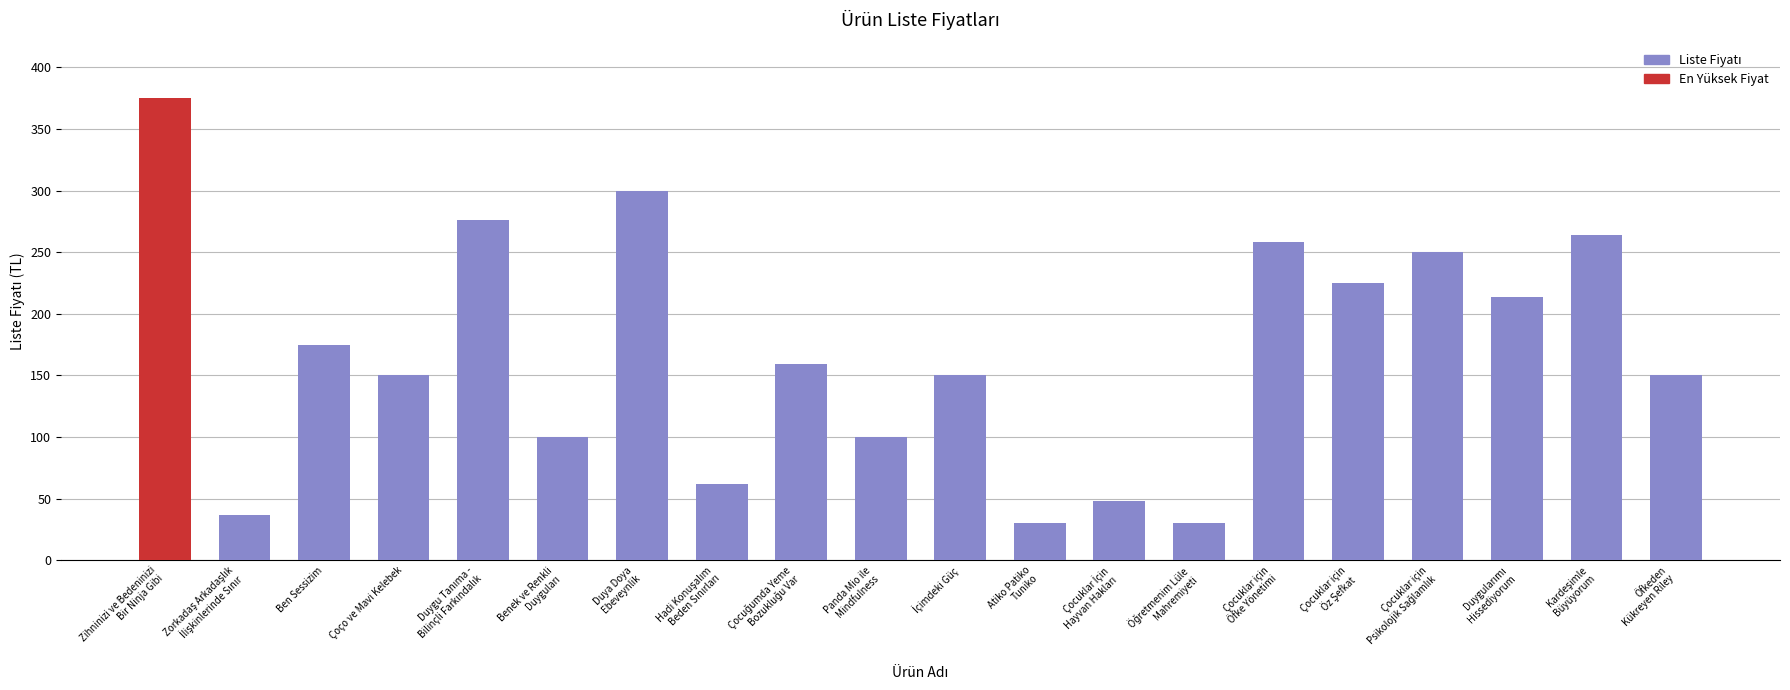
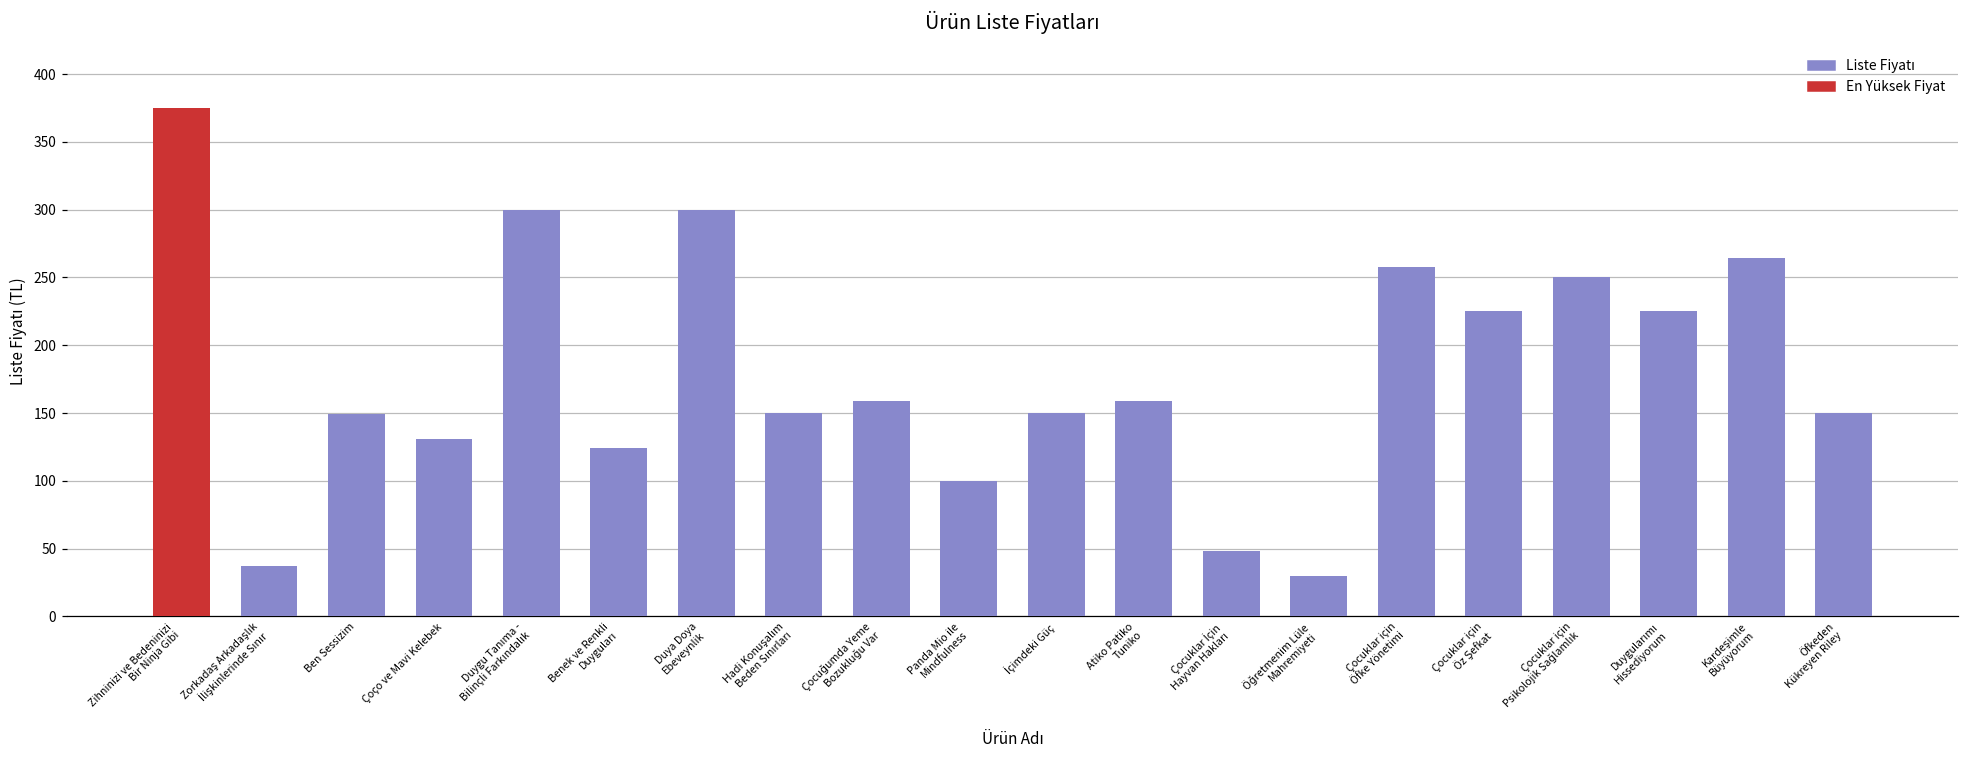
Ben Sessizim: 175 -> 149
Çoço ve Mavi Kelebek: 150 -> 131
Duygu Tanıma - Bilinçli Farkındalık: 276 -> 300
Benek ve Renkli Duyguları: 100 -> 124
Hadi Konuşalım Beden Sınırları: 62 -> 150
Atiko Patiko Tuniko: 30 -> 159
Duygularımı Hissediyorum: 214 -> 225
